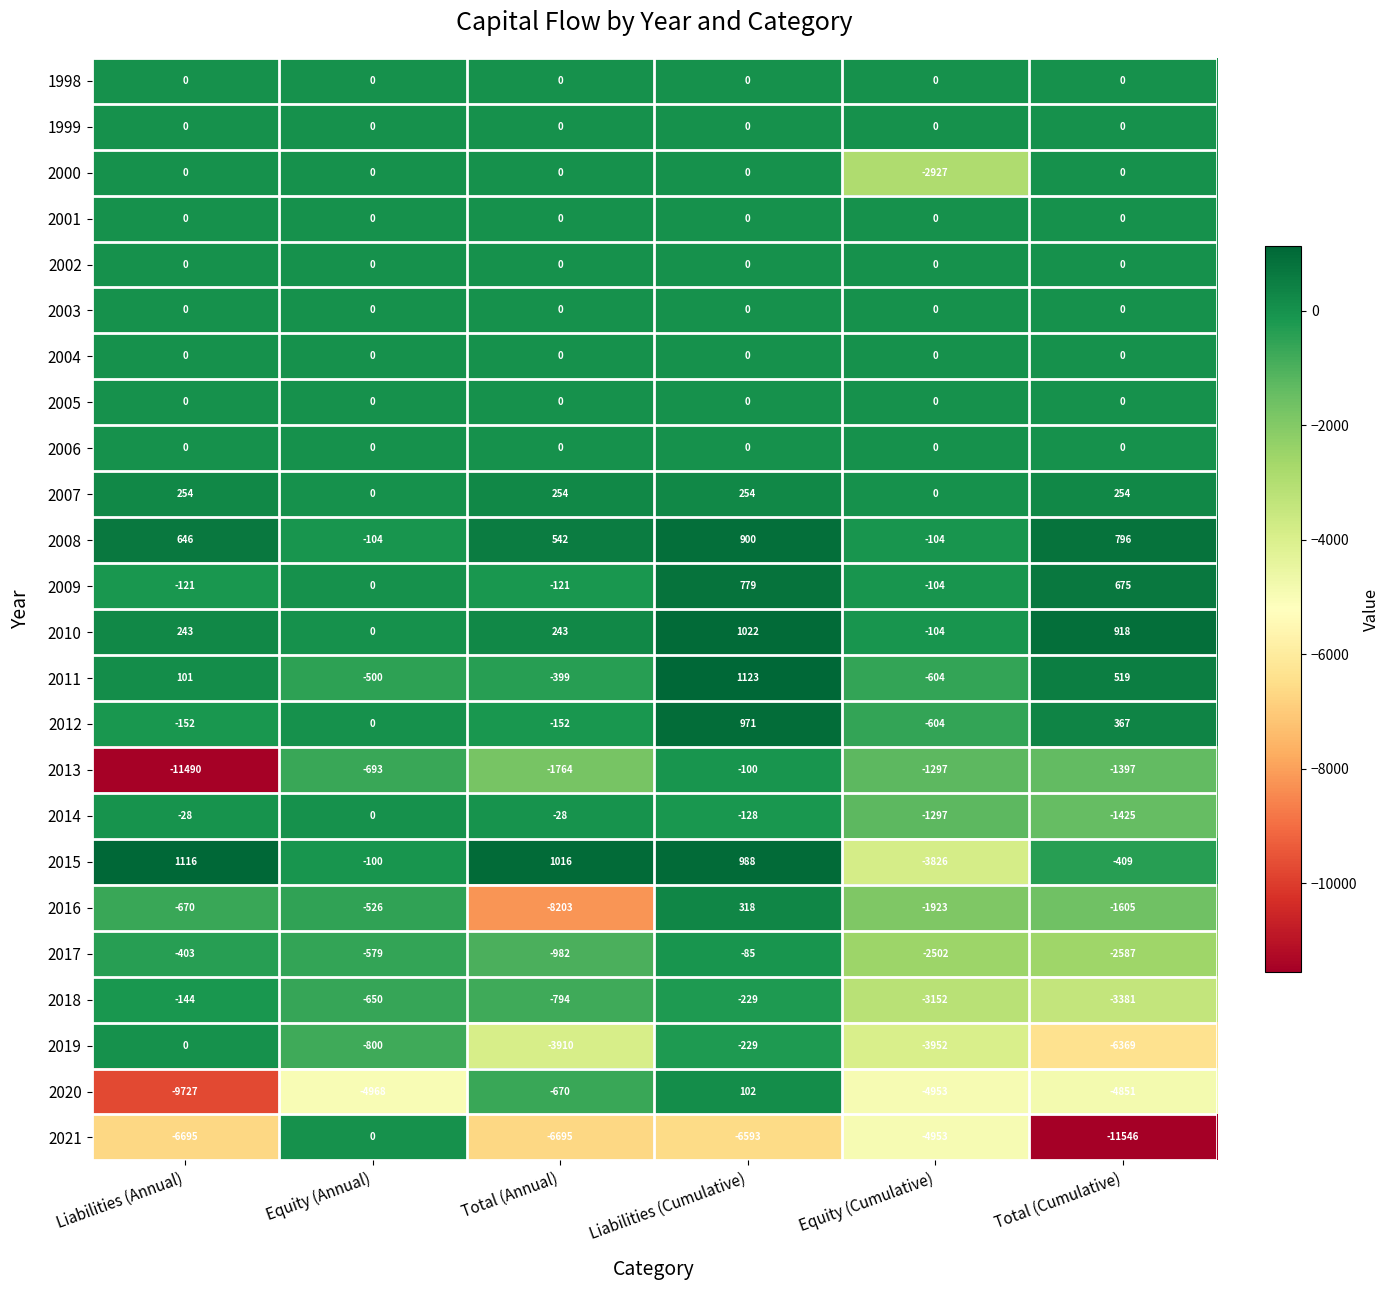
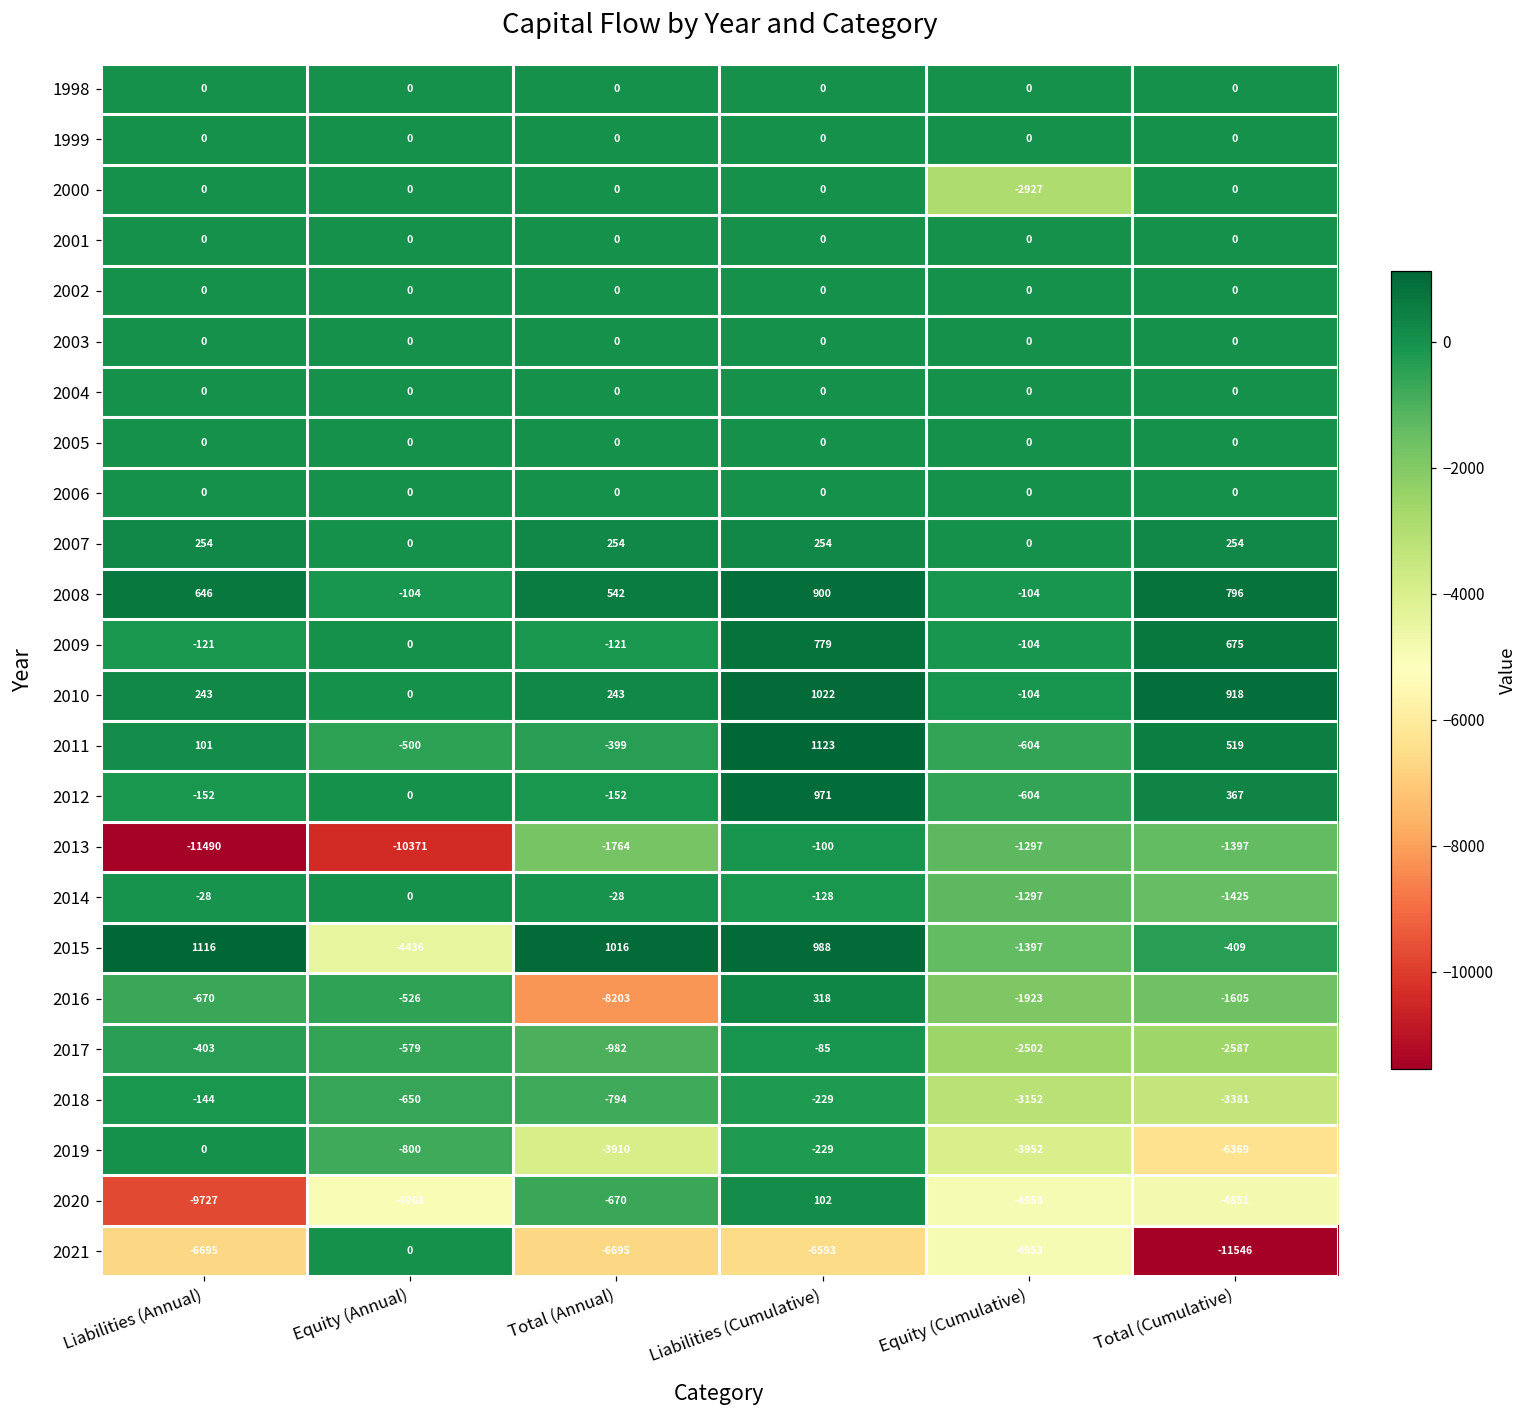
2013, Equity (Annual): -693 -> -10371
2015, Equity (Annual): -100 -> -4436
2015, Equity (Cumulative): -3826 -> -1397
